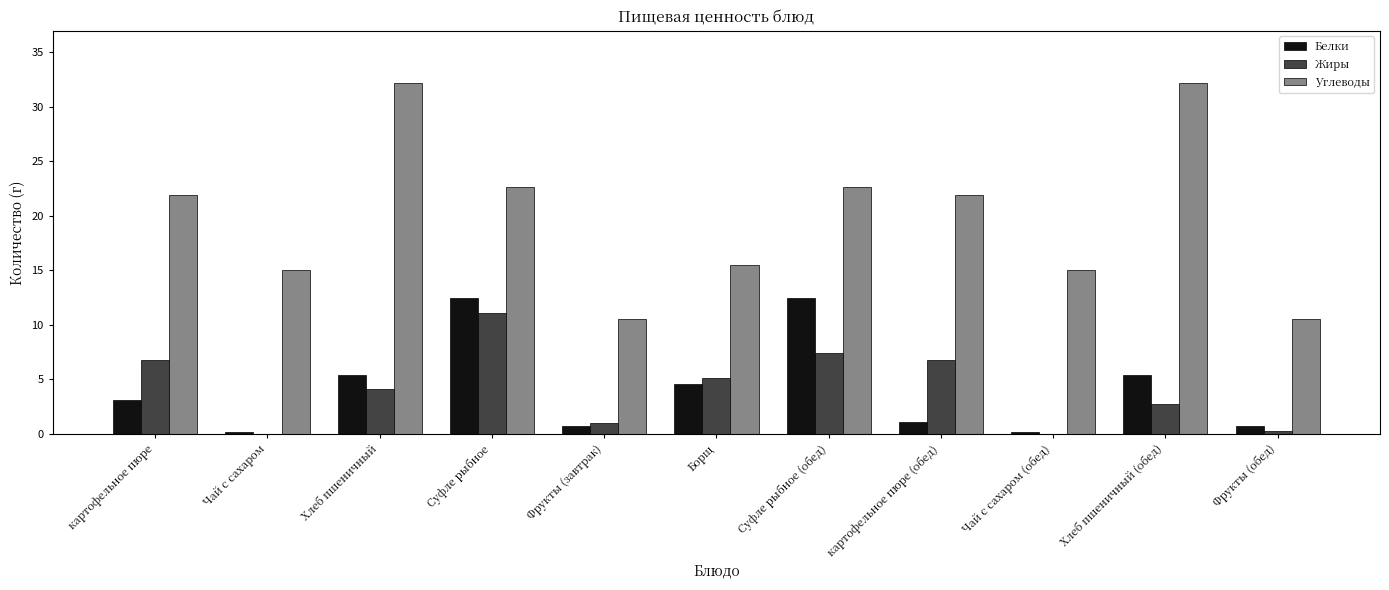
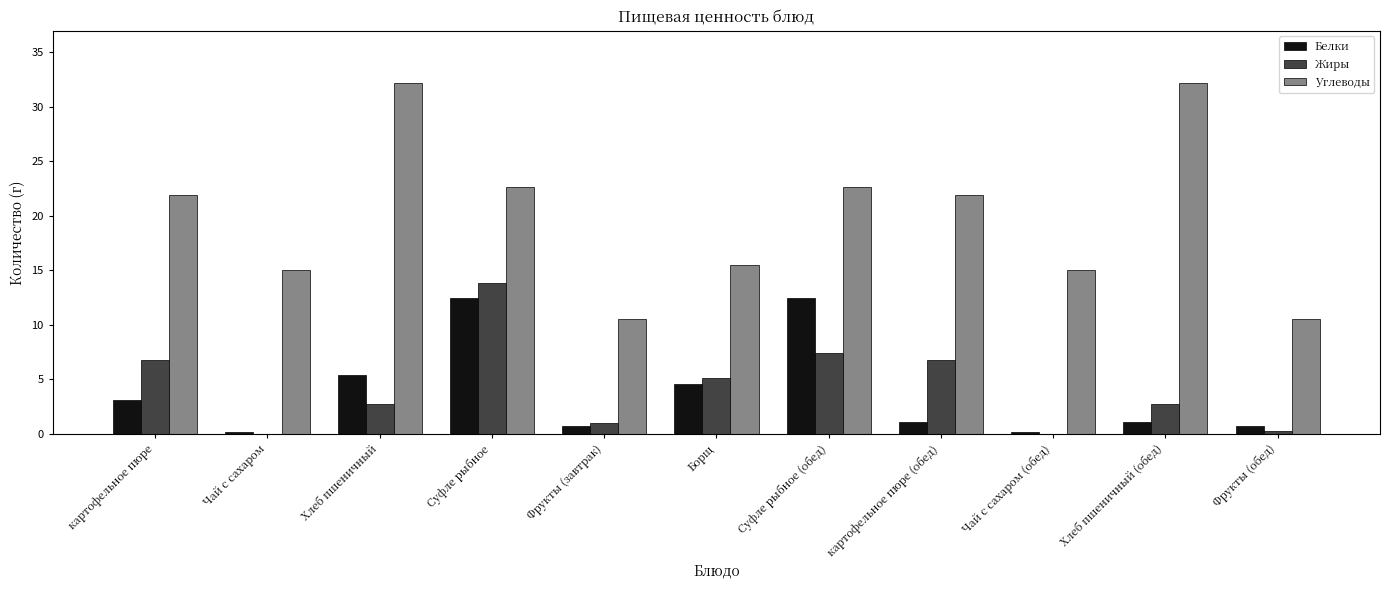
Жиры, Хлеб пшеничный: 4.1 -> 2.7
Жиры, Суфле рыбное: 11.1 -> 13.8
Белки, Хлеб пшеничный (обед): 5.4 -> 1.1
